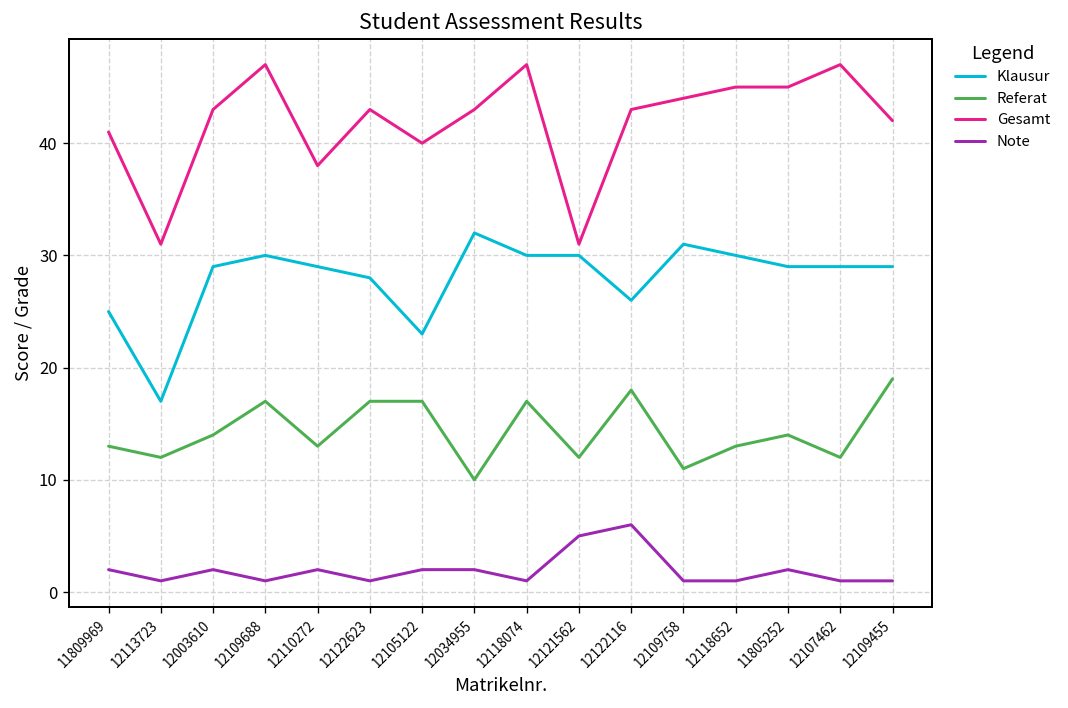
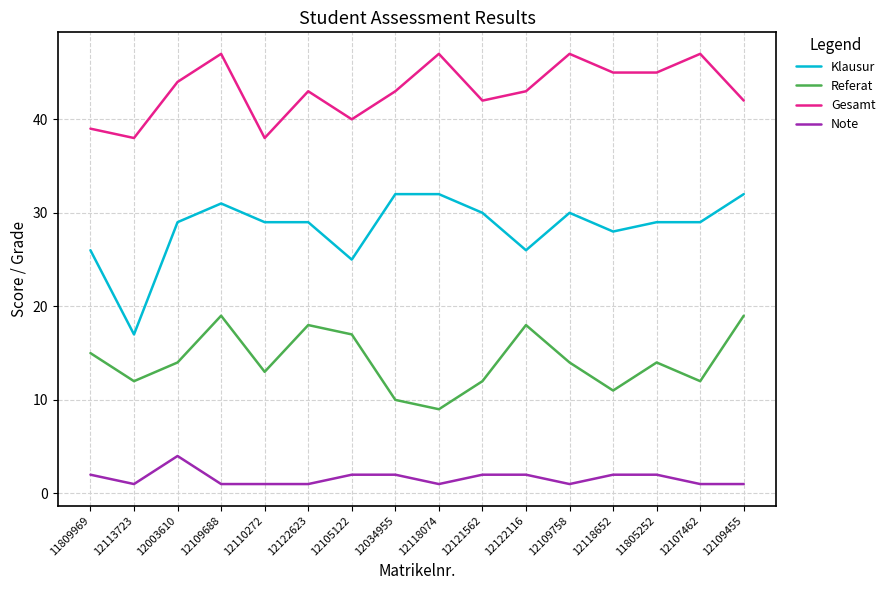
Klausur, 11809969: 25 -> 26
Referat, 11809969: 13 -> 15
Gesamt, 11809969: 41 -> 39
Gesamt, 12113723: 31 -> 38
Gesamt, 12003610: 43 -> 44
Note, 12003610: 2 -> 4
Klausur, 12109688: 30 -> 31
Referat, 12109688: 17 -> 19
Note, 12110272: 2 -> 1
Klausur, 12122623: 28 -> 29
Referat, 12122623: 17 -> 18
Klausur, 12105122: 23 -> 25
Klausur, 12118074: 30 -> 32
Referat, 12118074: 17 -> 9
Gesamt, 12121562: 31 -> 42
Note, 12121562: 5 -> 2
Note, 12122116: 6 -> 2
Klausur, 12109758: 31 -> 30
Referat, 12109758: 11 -> 14
Gesamt, 12109758: 44 -> 47
Klausur, 12118652: 30 -> 28
Referat, 12118652: 13 -> 11
Note, 12118652: 1 -> 2
Klausur, 12109455: 29 -> 32
